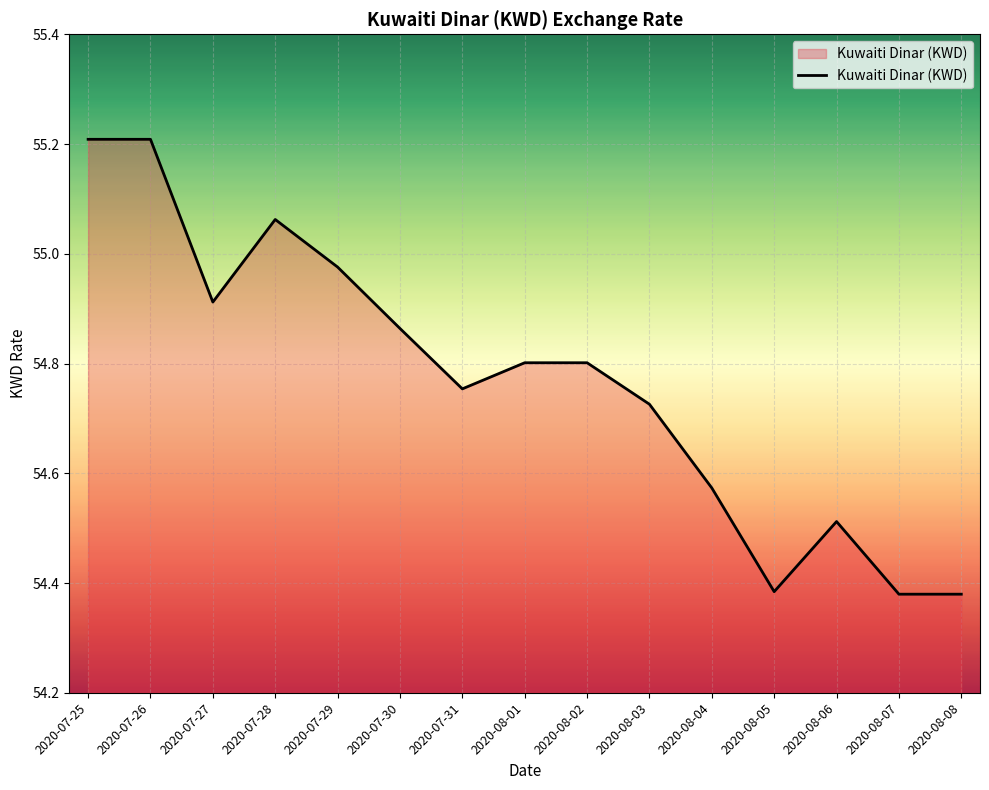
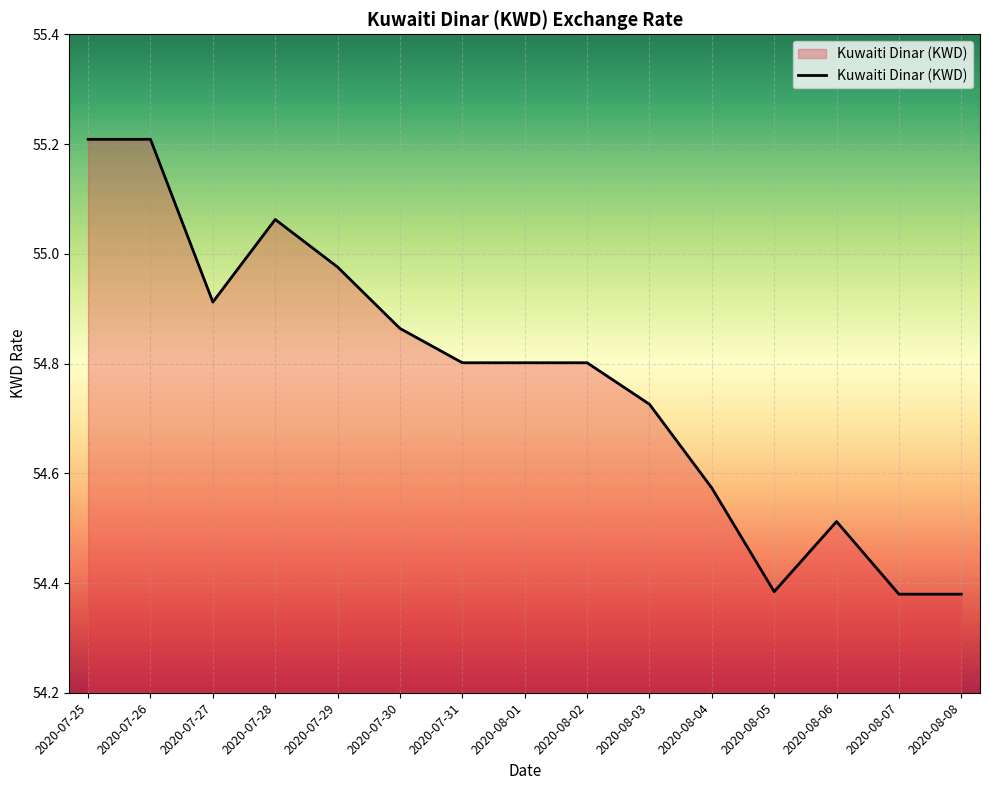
2020-07-31: 54.75 -> 54.80
